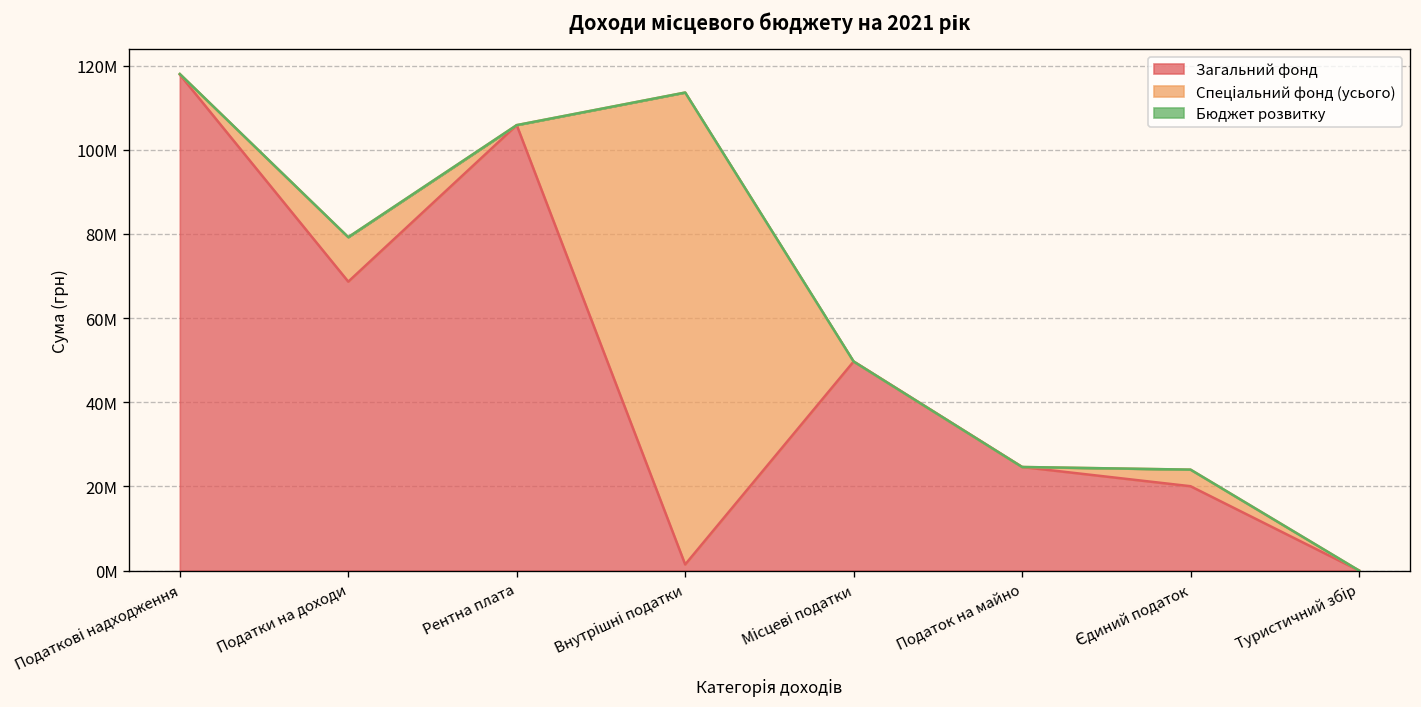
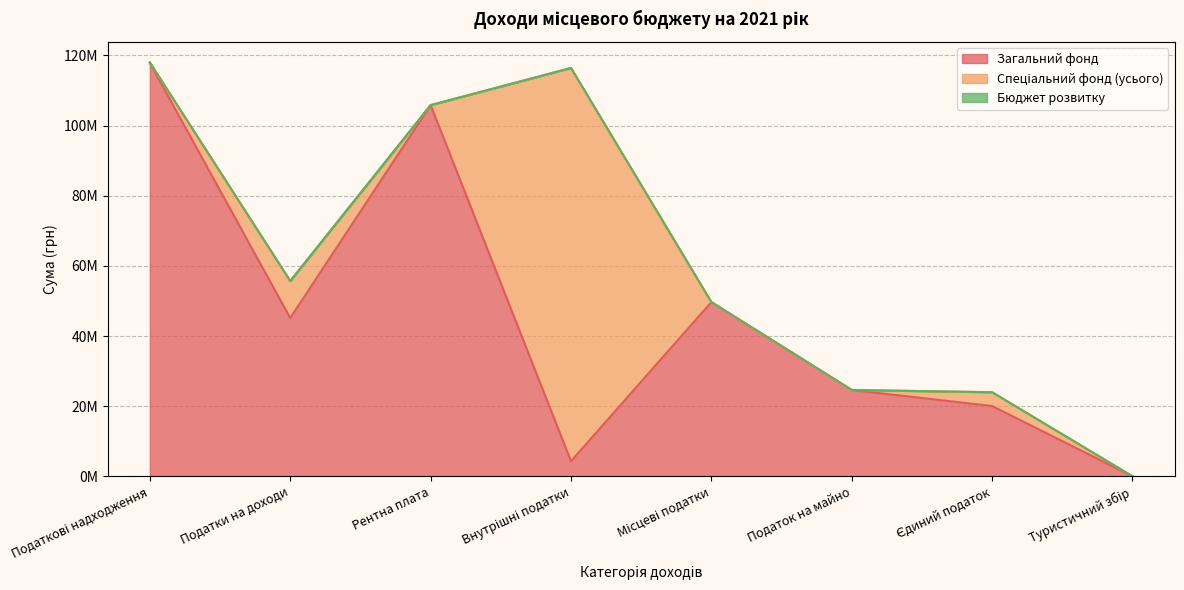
Загальний фонд, Податки на доходи: 69000000 -> 45000000
Загальний фонд, Внутрішні податки: 1000000 -> 4000000
